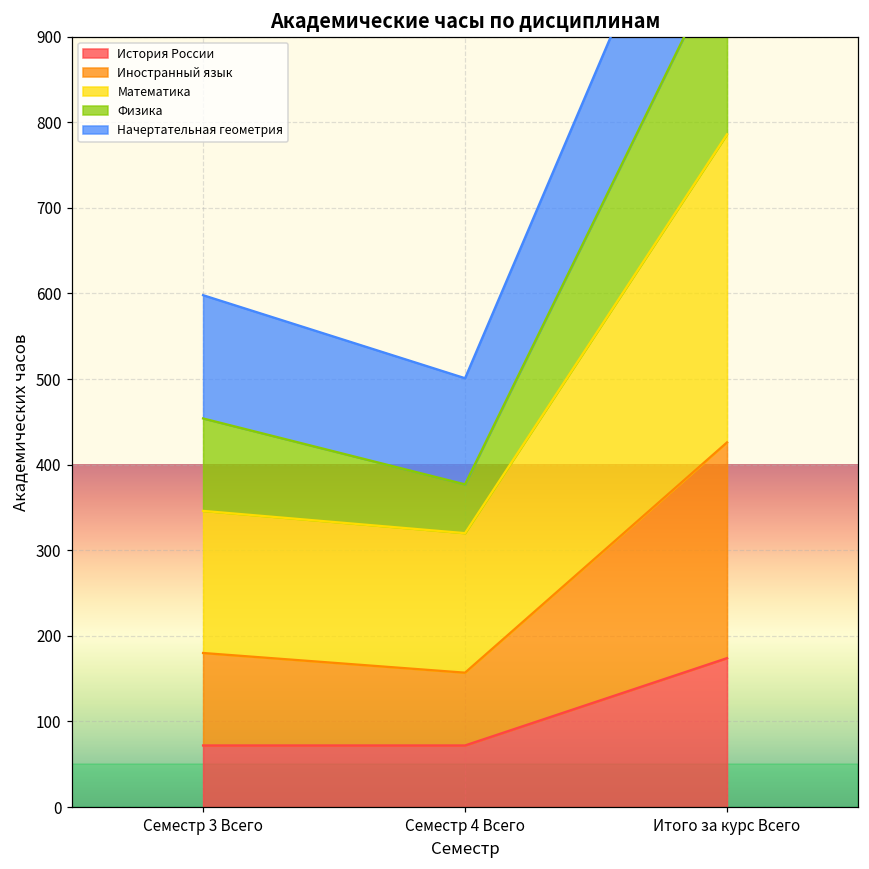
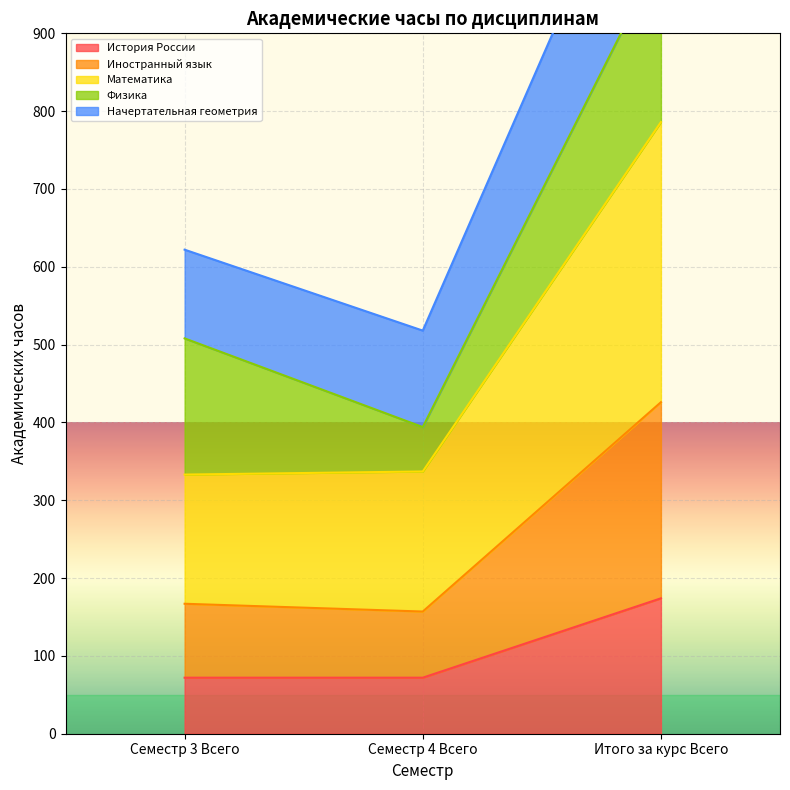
Иностранный язык, Семестр 3 Всего: 110 -> 100
Физика, Семестр 3 Всего: 110 -> 180
Начертательная геометрия, Семестр 3 Всего: 140 -> 110
Математика, Семестр 4 Всего: 160 -> 180
